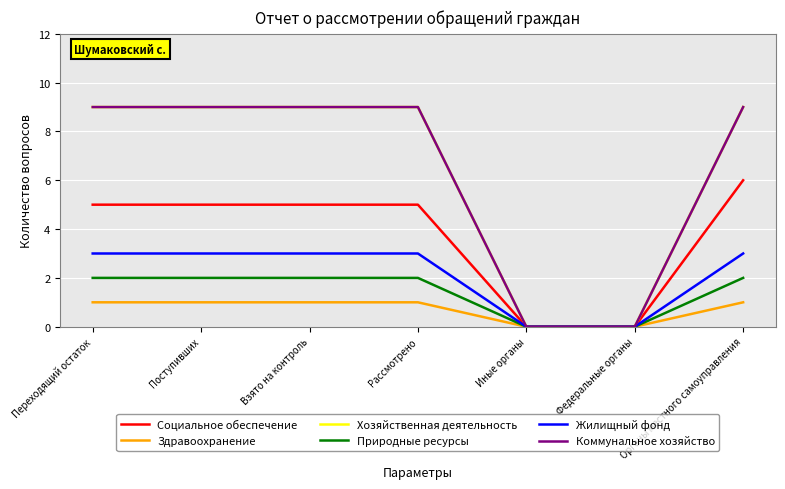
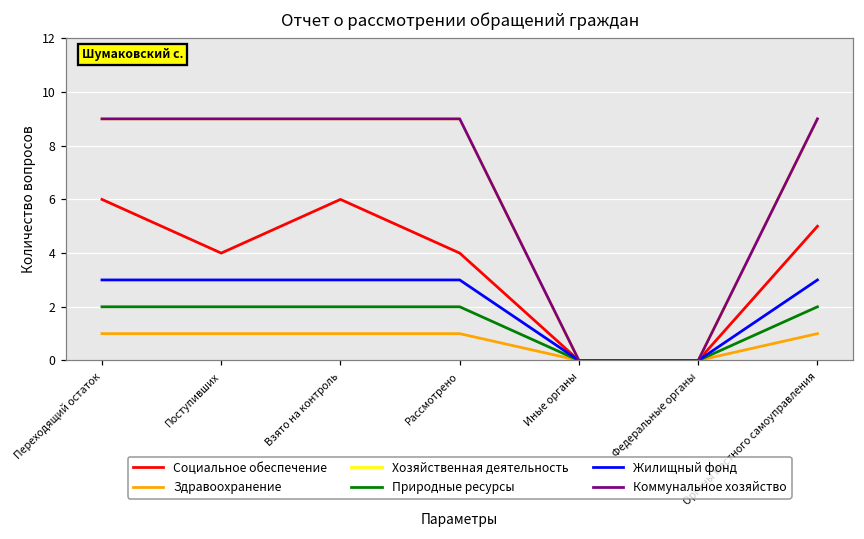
Социальное обеспечение, Переходящий остаток: 5 -> 6
Социальное обеспечение, Поступивших: 5 -> 4
Социальное обеспечение, Взято на контроль: 5 -> 6
Социальное обеспечение, Рассмотрено: 5 -> 4
Социальное обеспечение, Органы местного самоуправления: 6 -> 5
